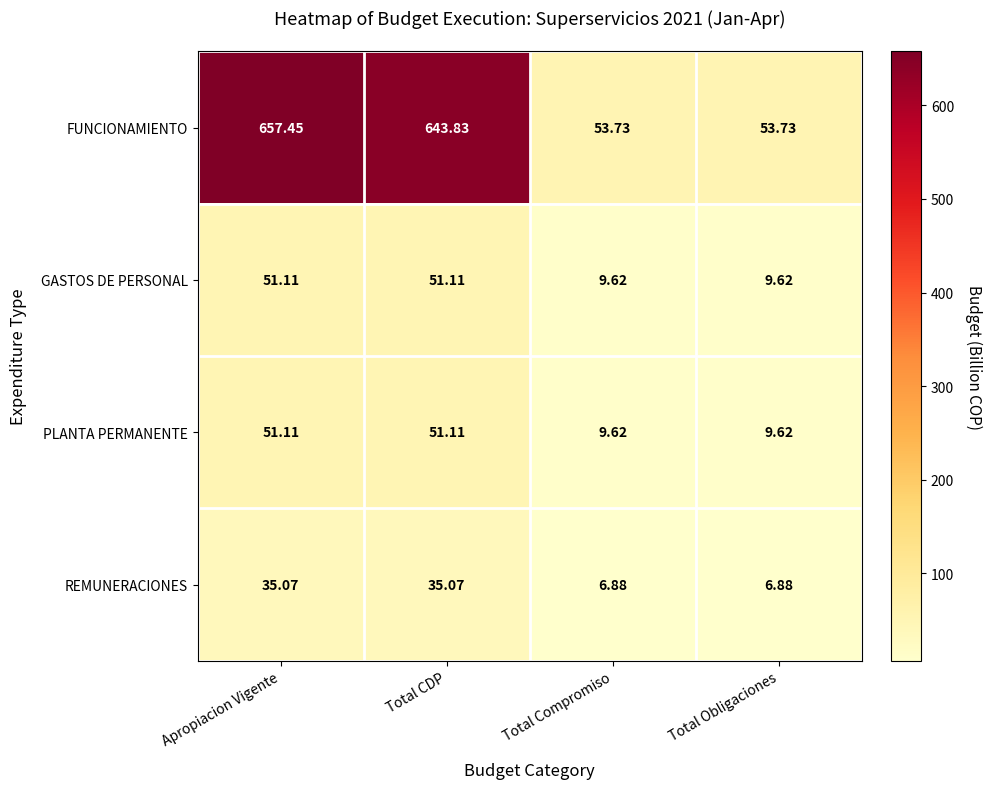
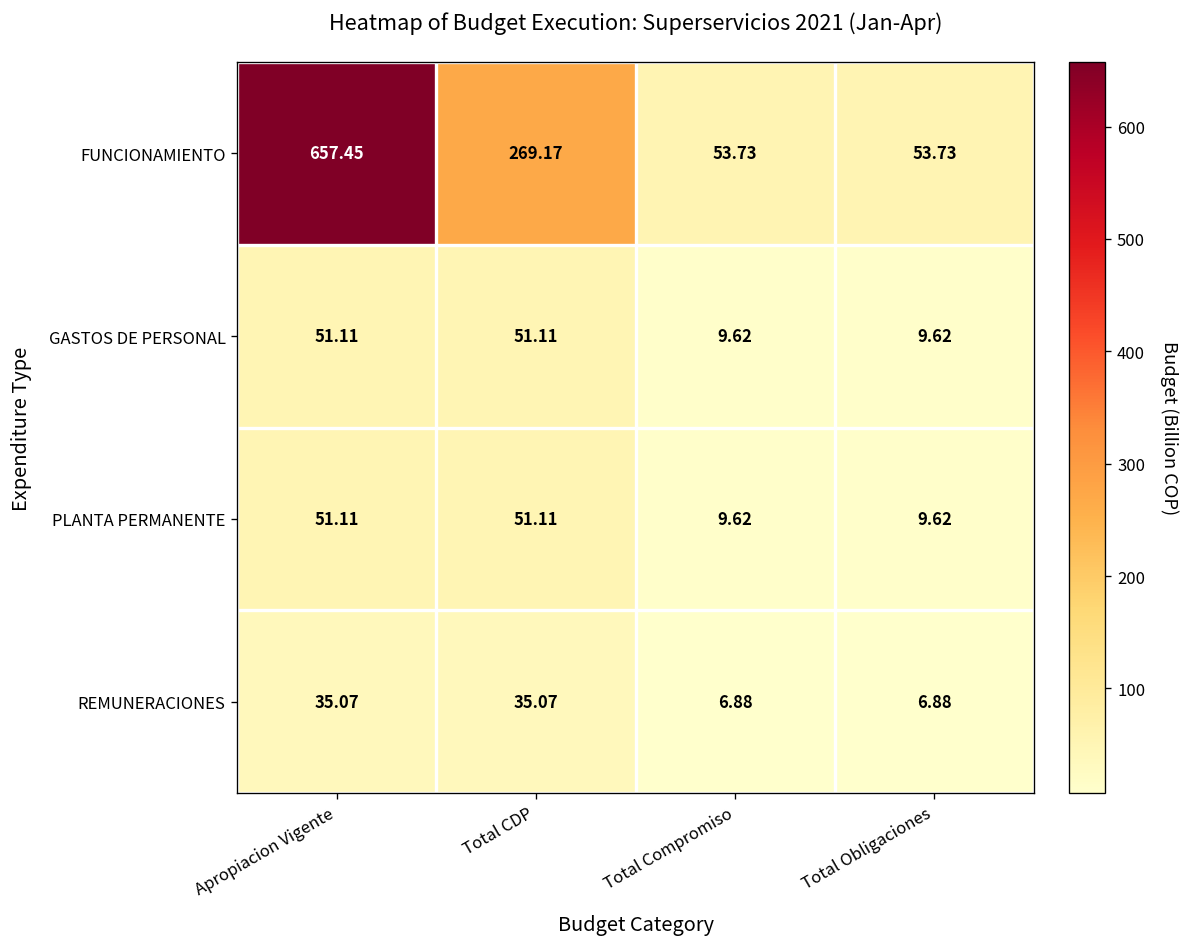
FUNCIONAMIENTO, Total CDP: 643.83 -> 269.17
